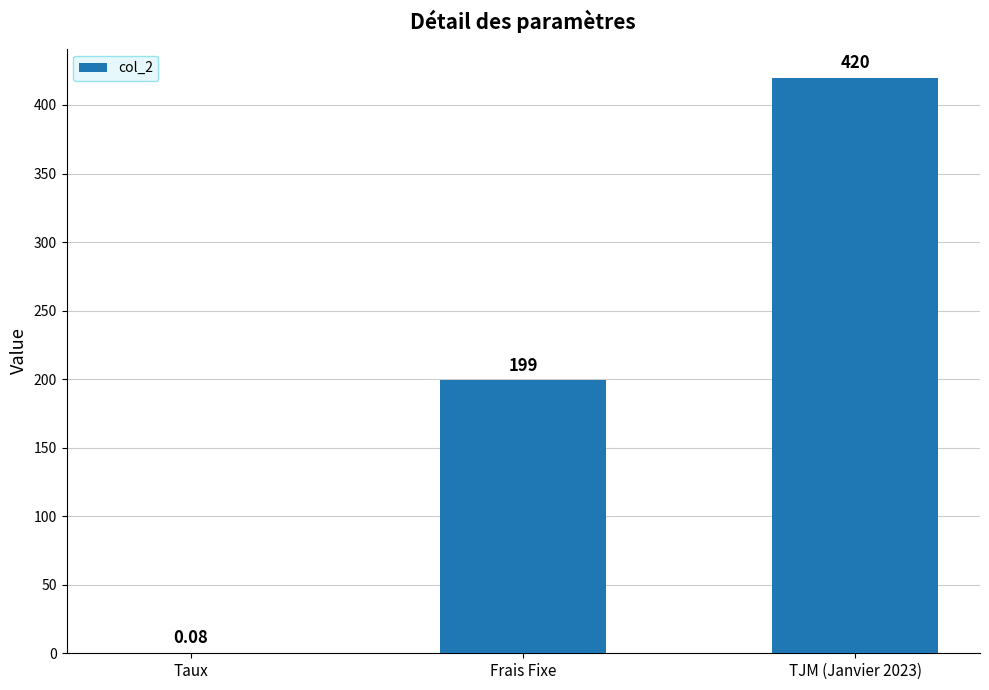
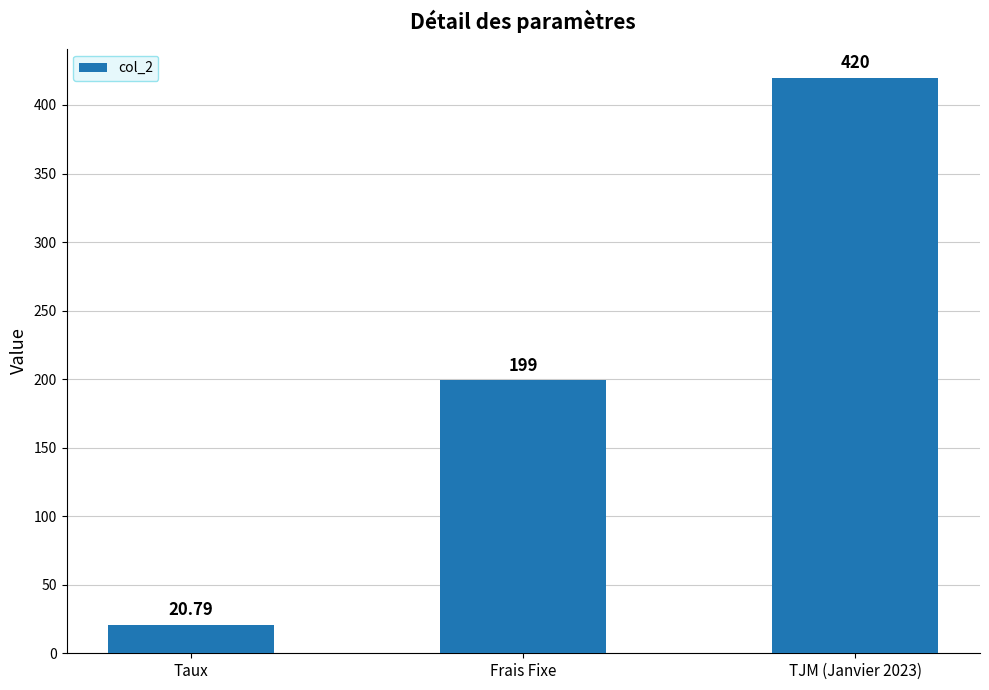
Taux: 0.08 -> 20.79
